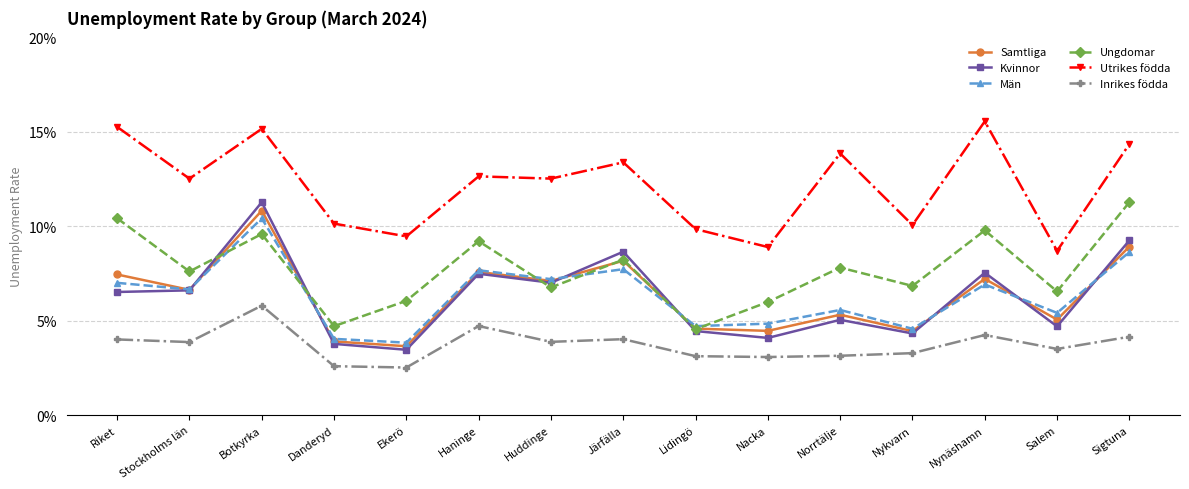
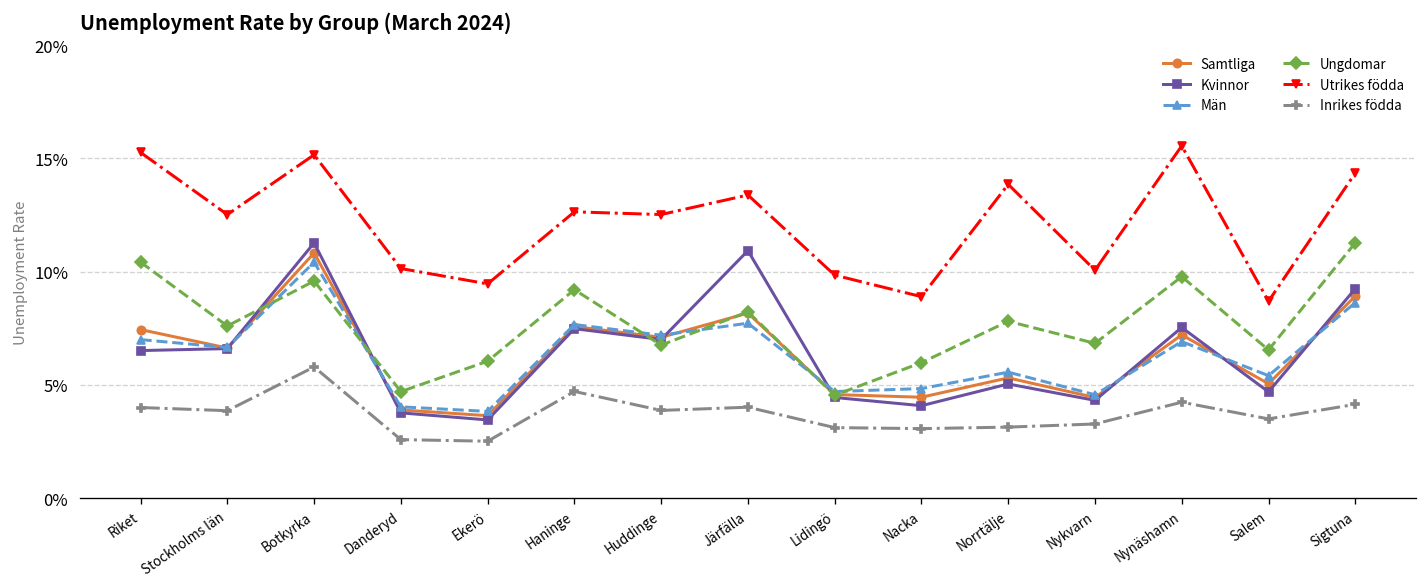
Kvinnor, Järfälla: 8.6% -> 10.9%
